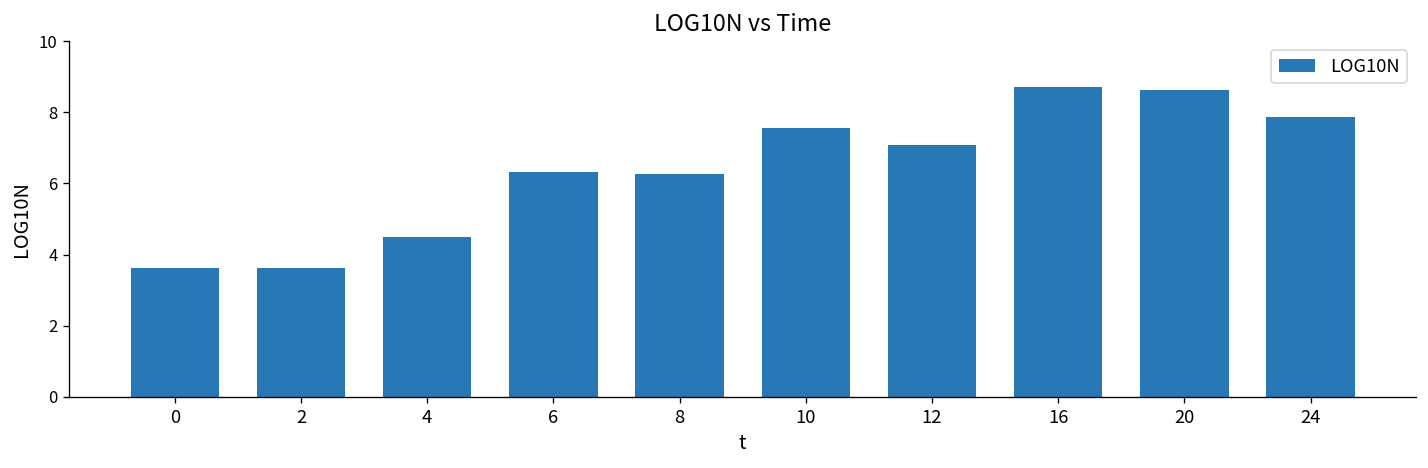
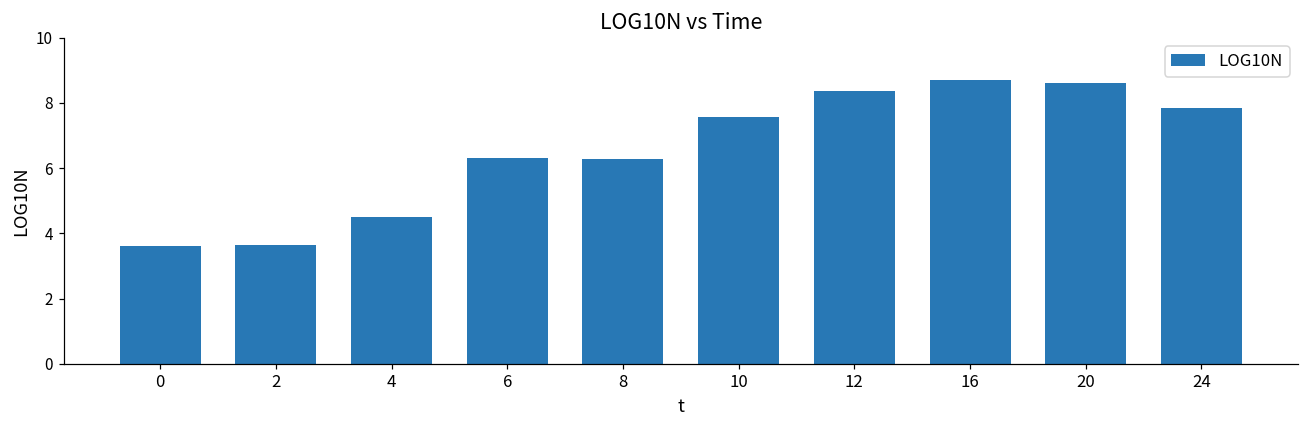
12: 7.1 -> 8.4
